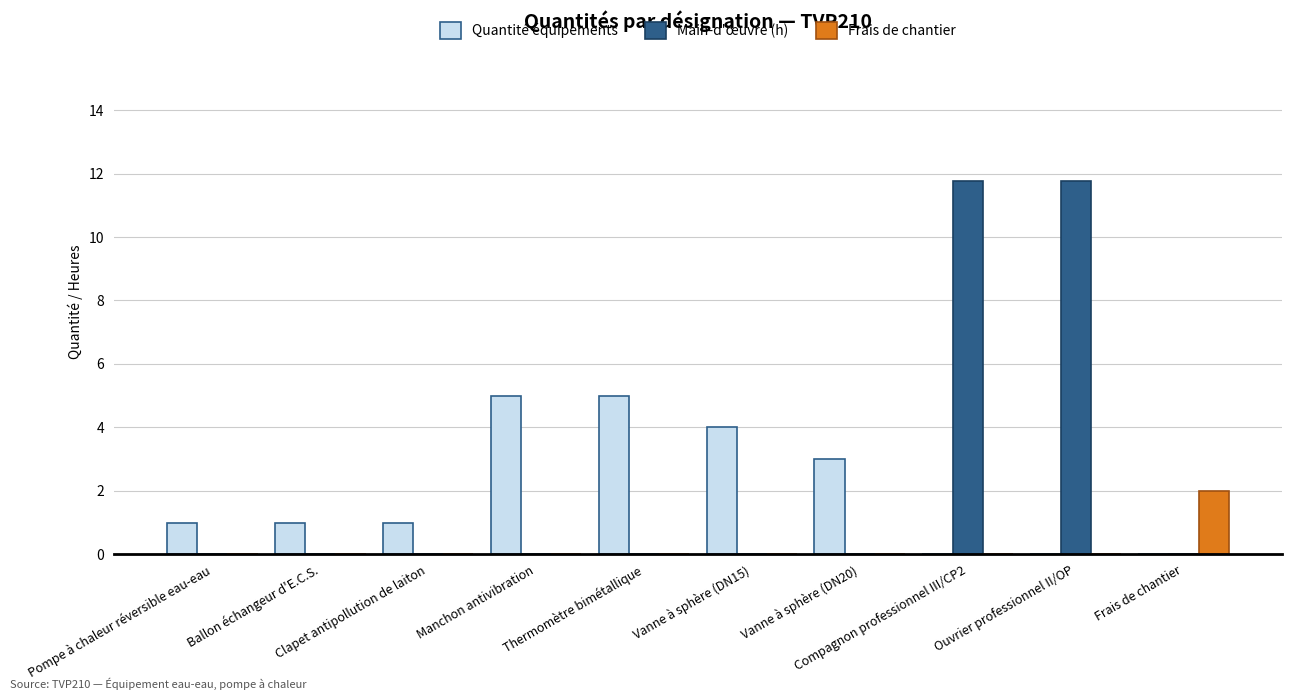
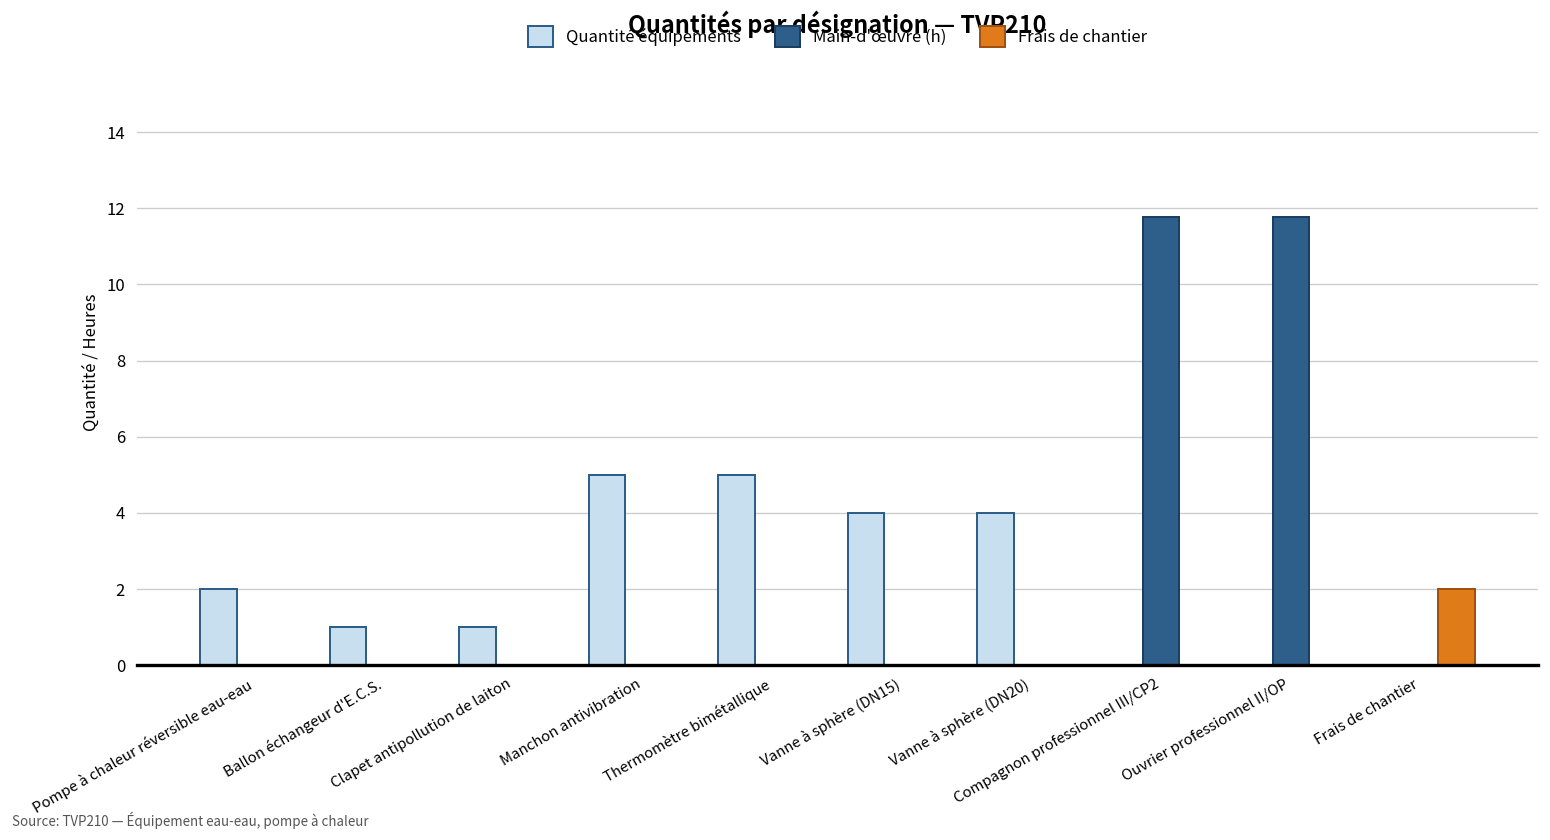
Quantité équipements, Pompe à chaleur réversible eau-eau: 1 -> 2
Quantité équipements, Vanne à sphère (DN20): 3 -> 4
